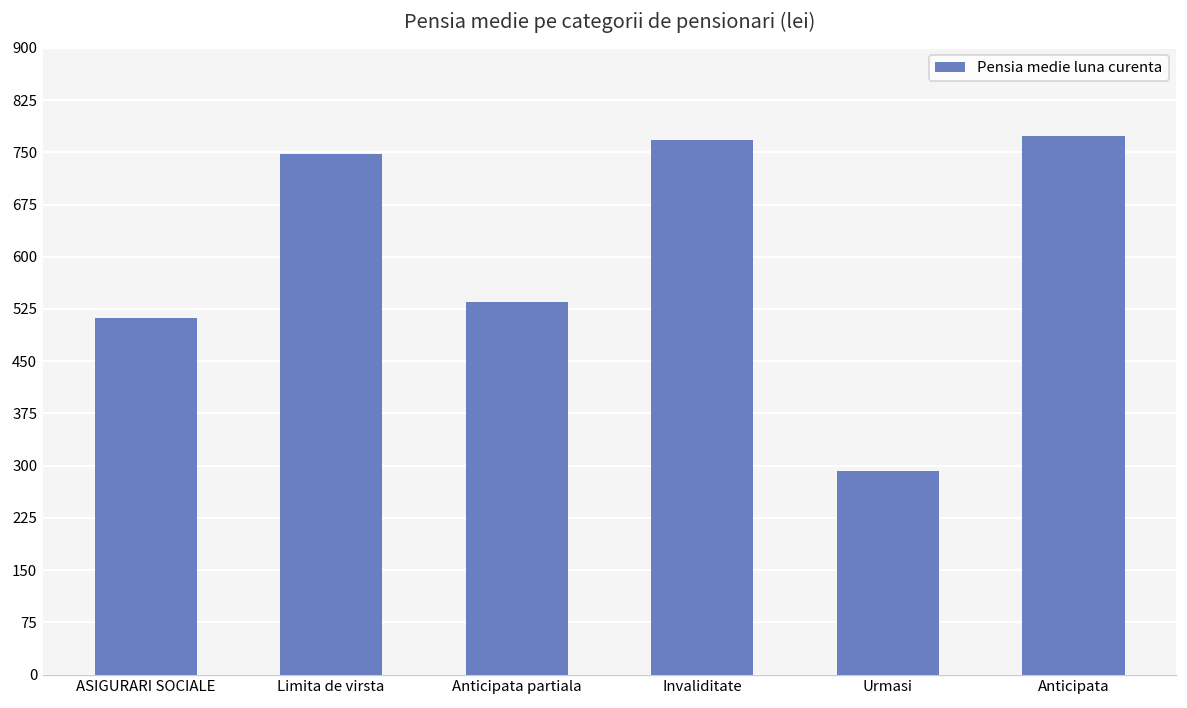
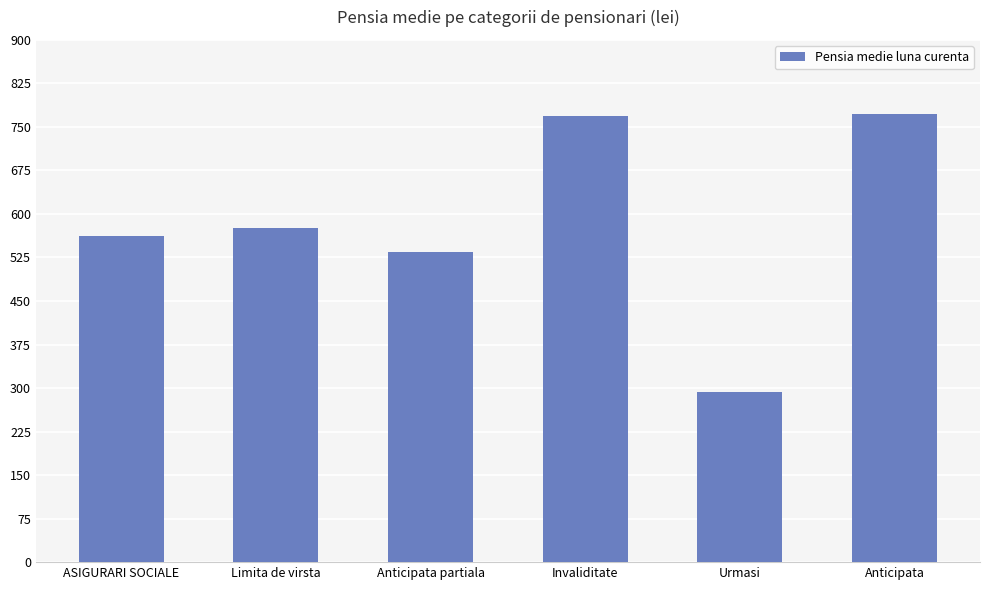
ASIGURARI SOCIALE: 510 -> 560
Limita de virsta: 750 -> 580
